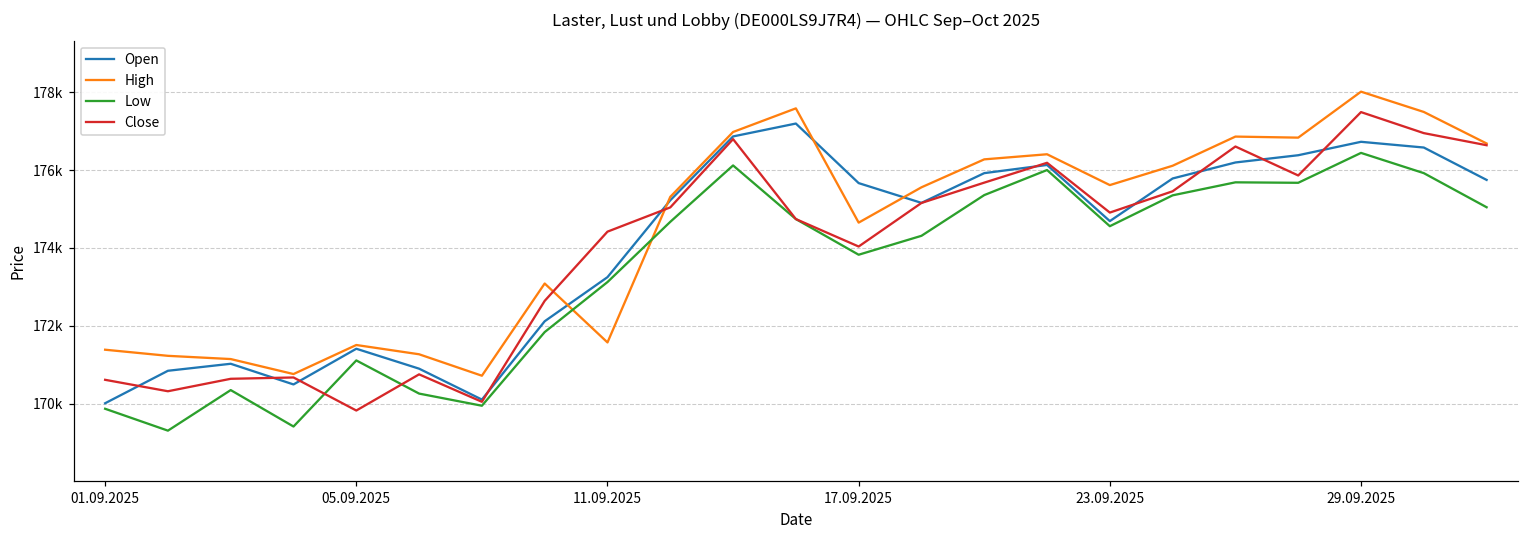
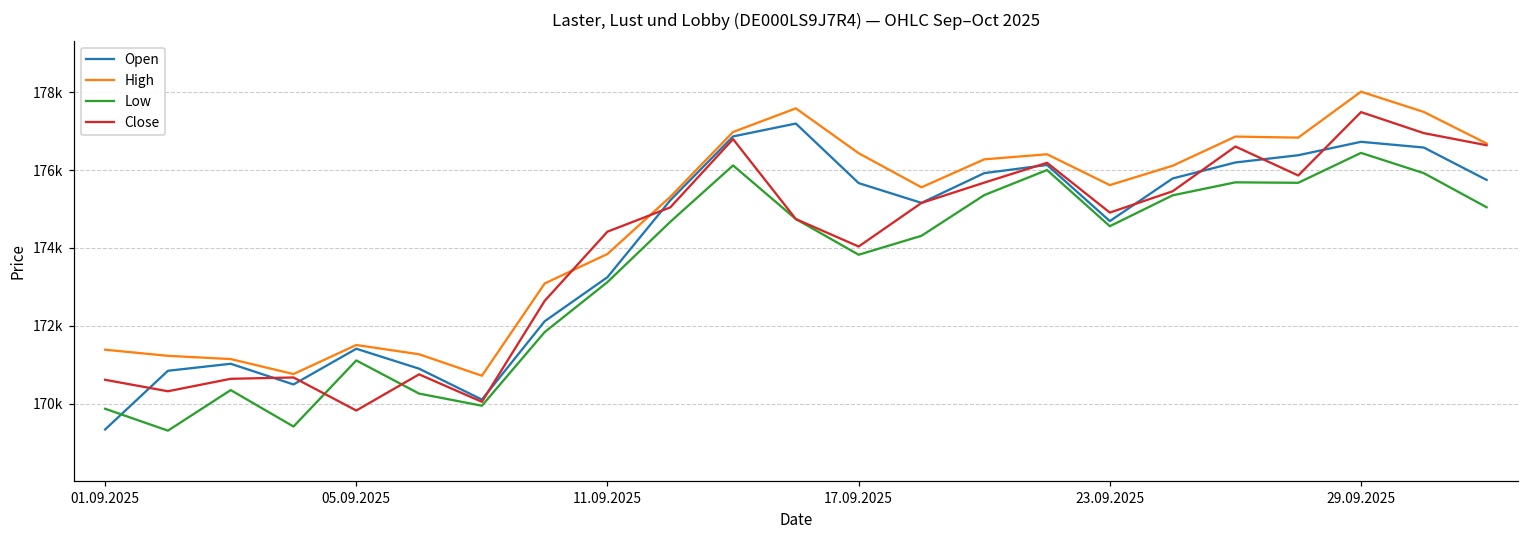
Open, 01.09.2025: 170000 -> 169300
High, 11.09.2025: 171600 -> 173800
High, 17.09.2025: 174700 -> 176400
